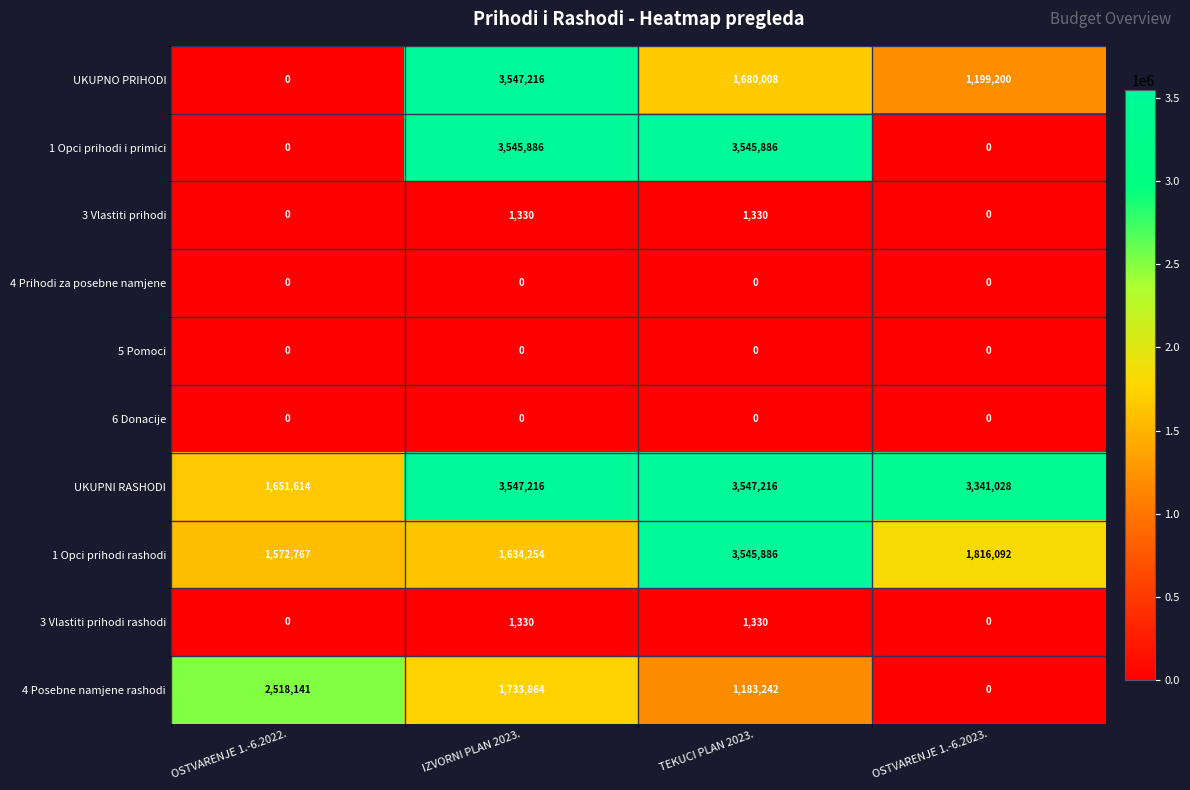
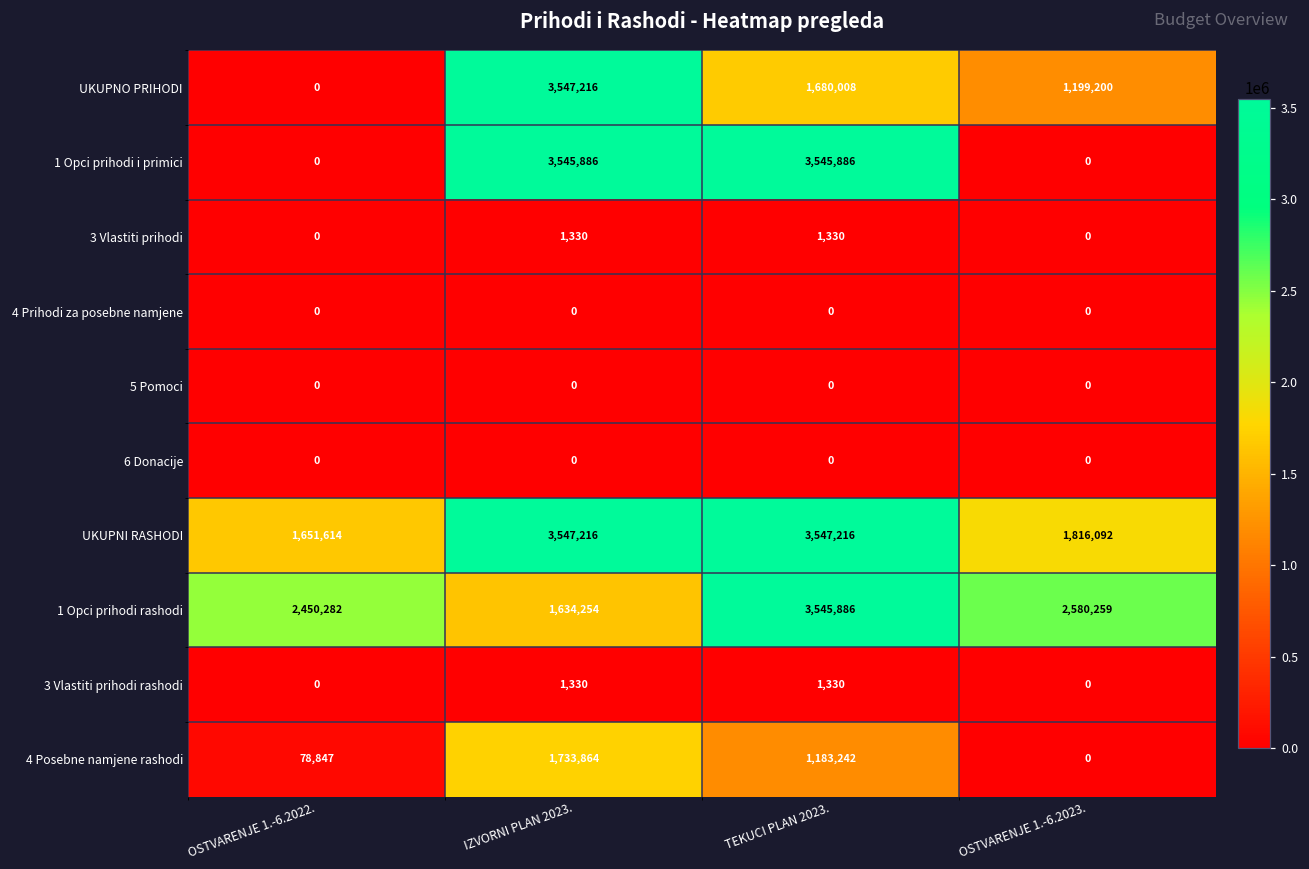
UKUPNI RASHODI, OSTVARENJE 1.-6.2023.: 3,341,028 -> 1,816,092
1 Opci prihodi rashodi, OSTVARENJE 1.-6.2022.: 1,572,767 -> 2,450,282
1 Opci prihodi rashodi, OSTVARENJE 1.-6.2023.: 1,816,092 -> 2,580,259
4 Posebne namjene rashodi, OSTVARENJE 1.-6.2022.: 2,518,141 -> 78,847
